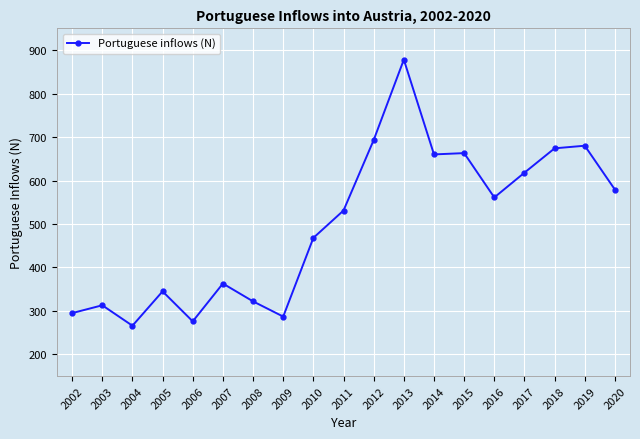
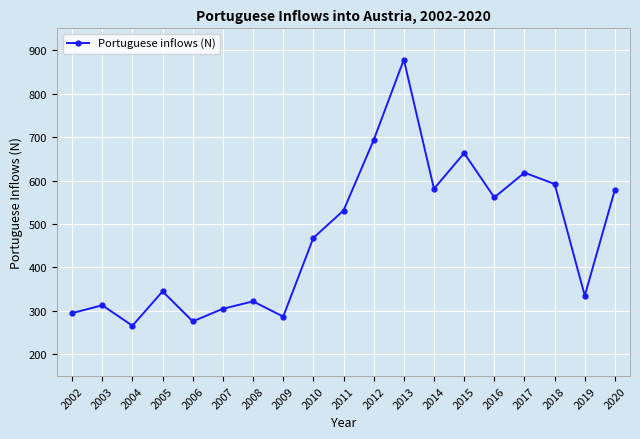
2007: 360 -> 310
2014: 660 -> 580
2018: 670 -> 590
2019: 680 -> 340
